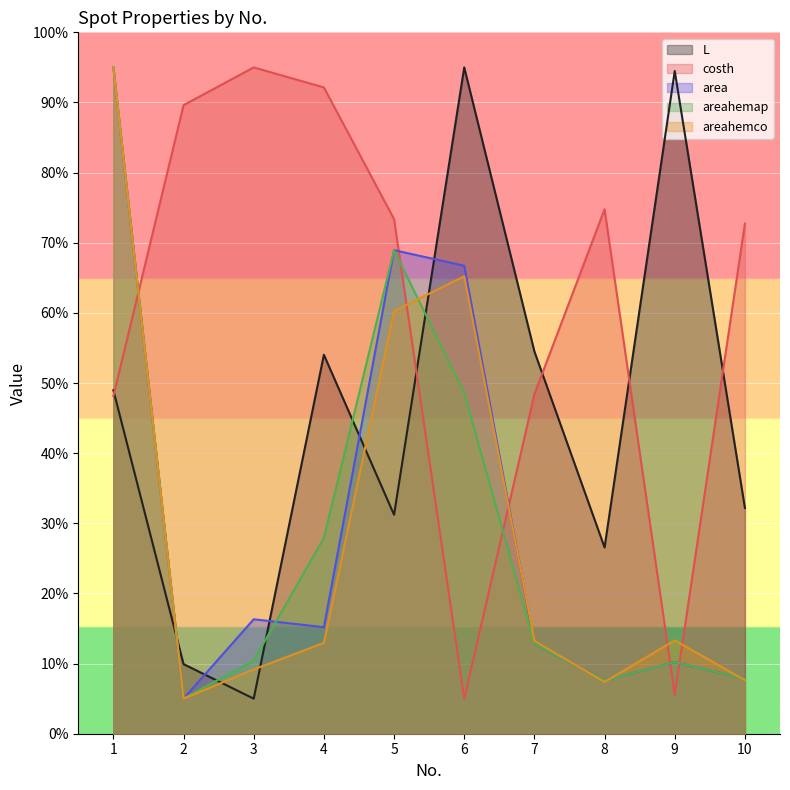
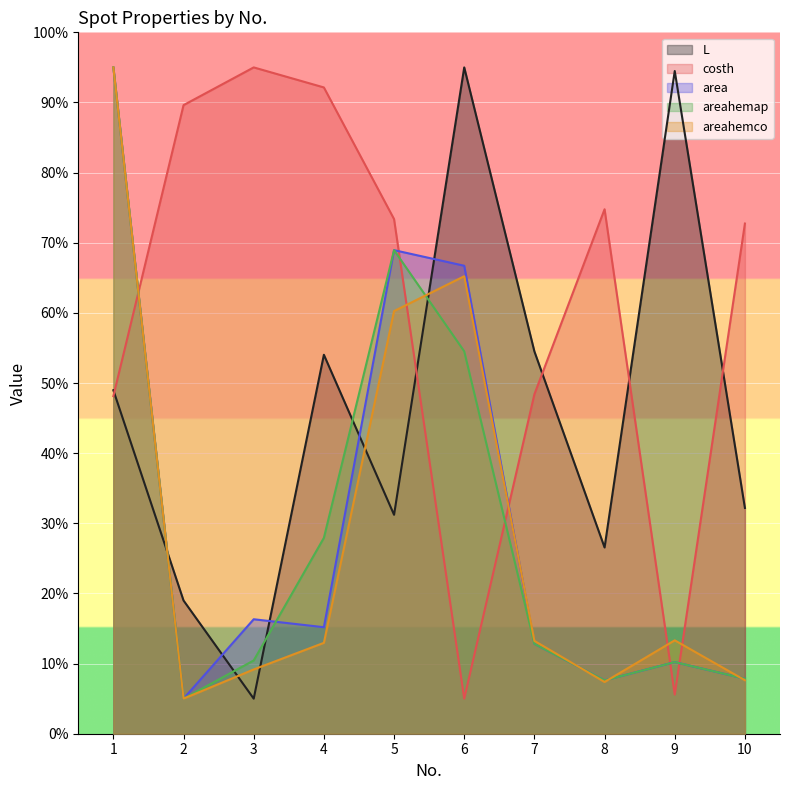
L, 2: 10% -> 19%
areahemap, 6: 49% -> 55%
